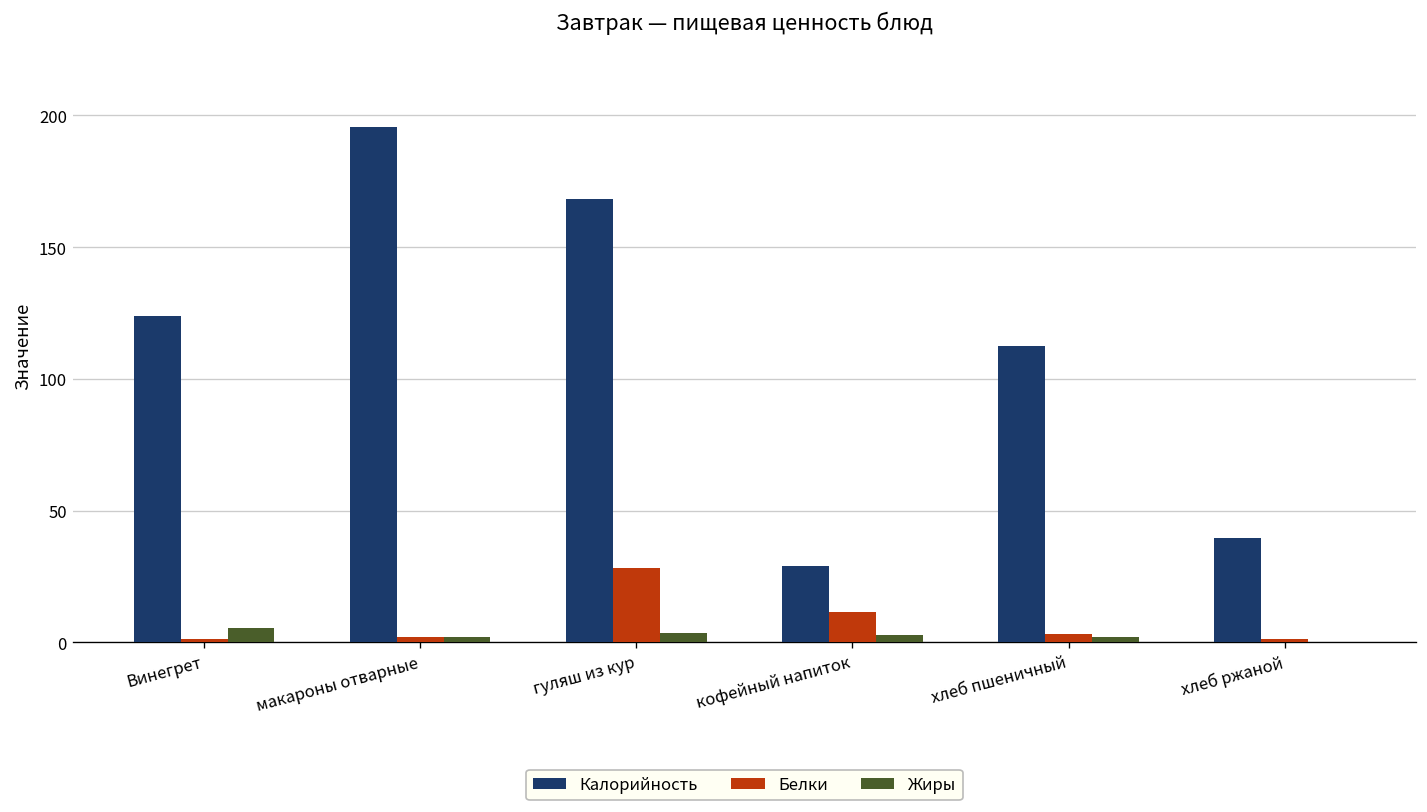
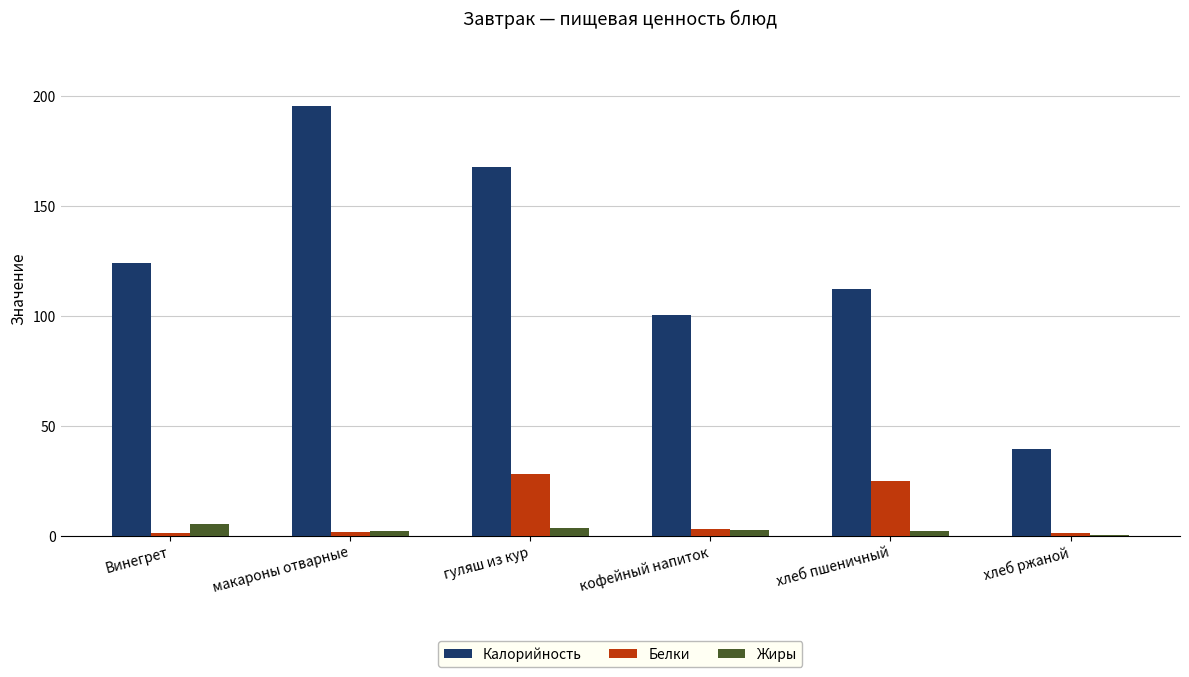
Калорийность, кофейный напиток: 29 -> 101
Белки, кофейный напиток: 12 -> 3
Белки, хлеб пшеничный: 3 -> 25
